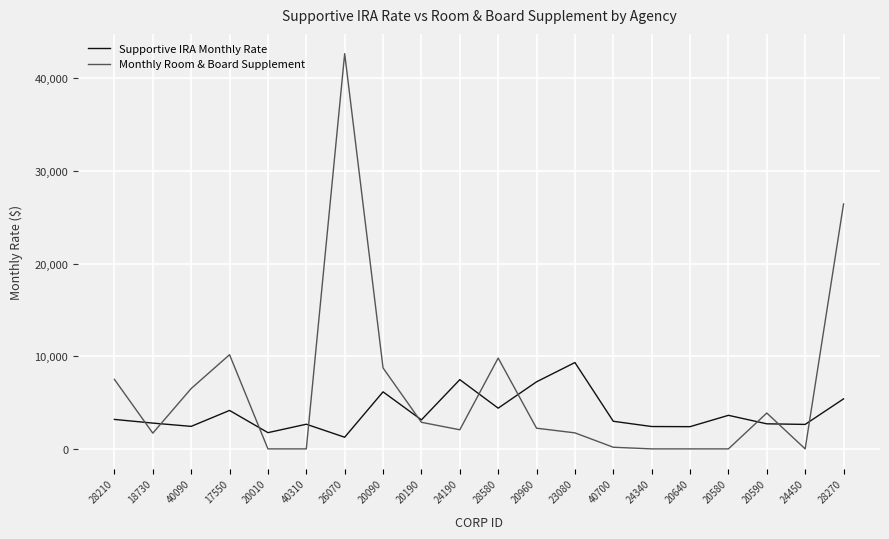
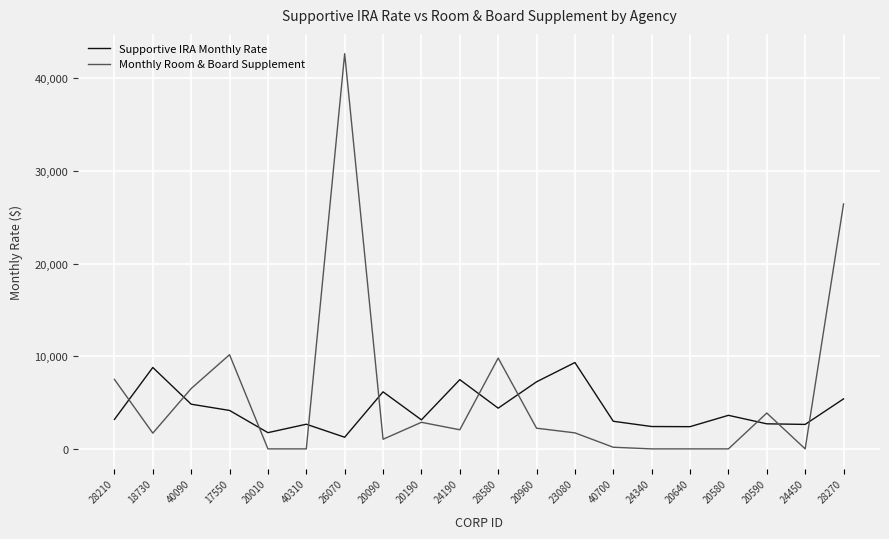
Supportive IRA Monthly Rate, 18730: 3,000 -> 9,000
Supportive IRA Monthly Rate, 40090: 2,000 -> 5,000
Monthly Room & Board Supplement, 20090: 9,000 -> 1,000
